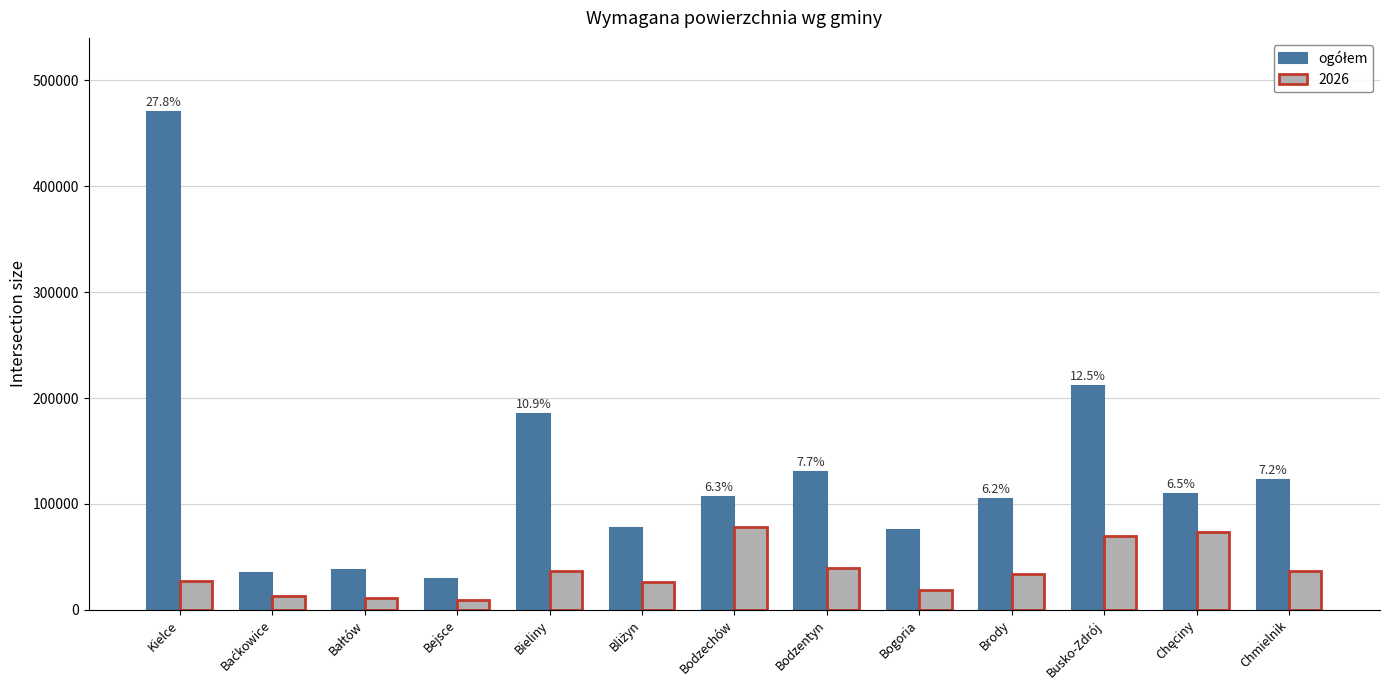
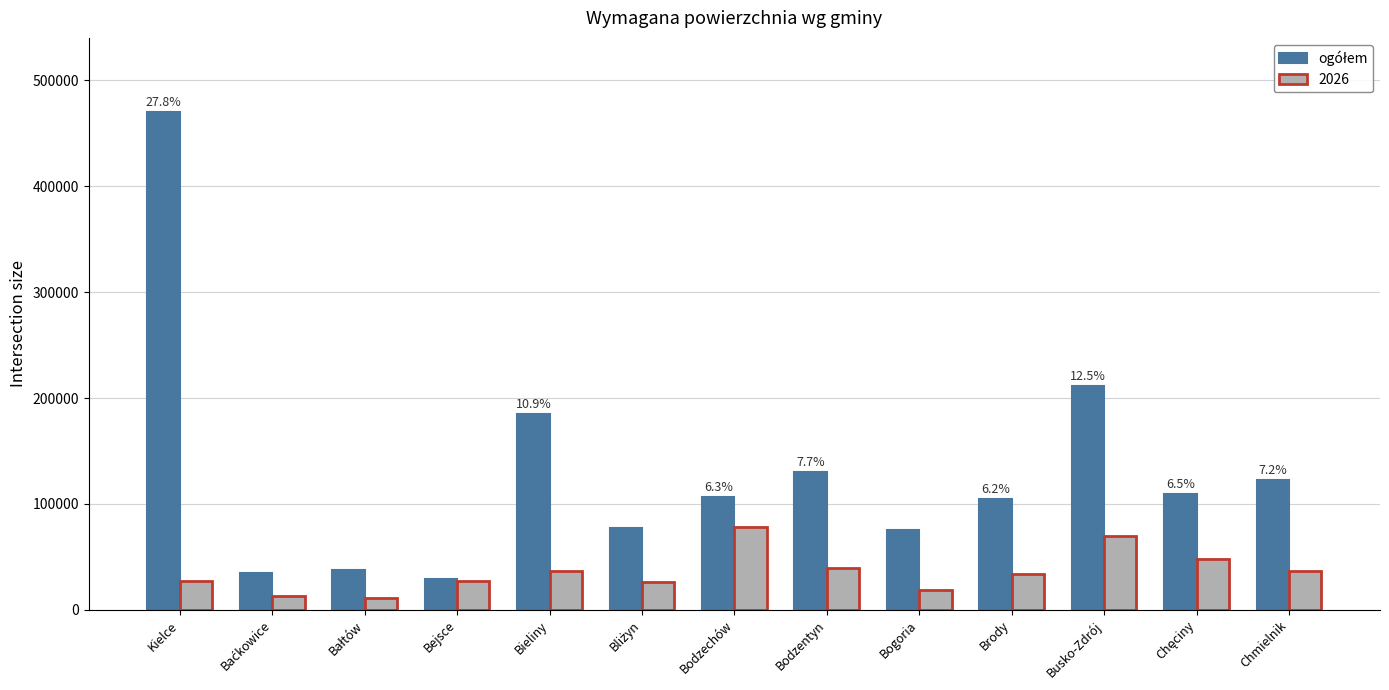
2026, Bejsce: 10000 -> 28000
2026, Chęciny: 74000 -> 48000
